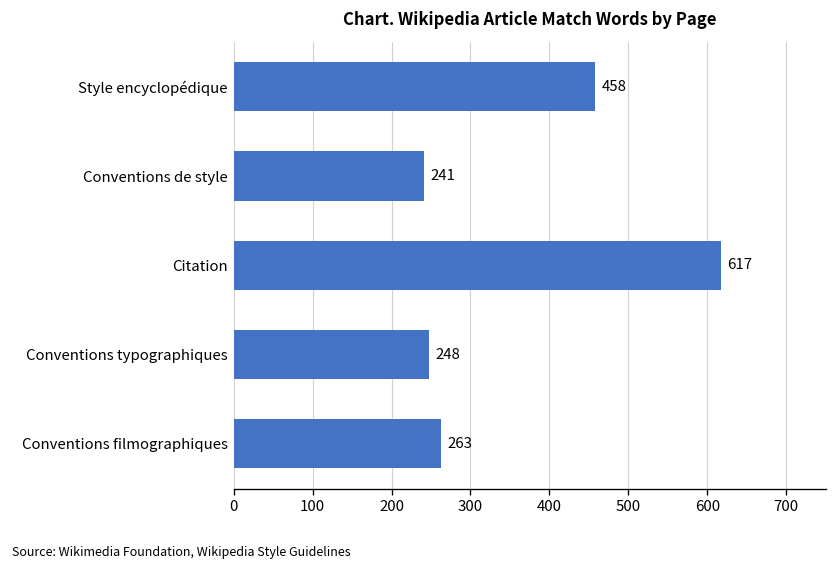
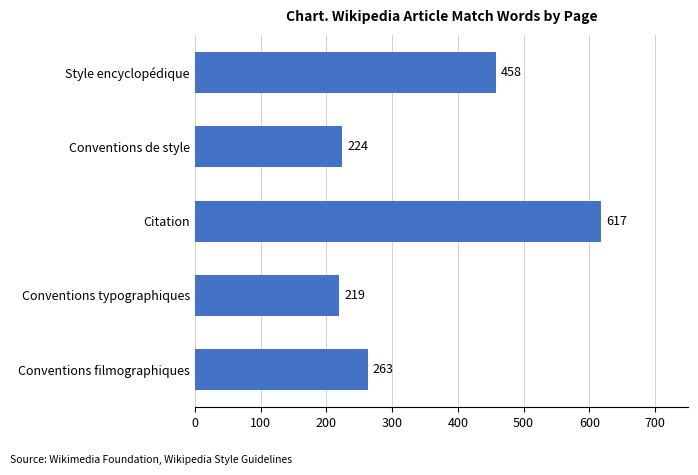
Conventions de style: 241 -> 224
Conventions typographiques: 248 -> 219
